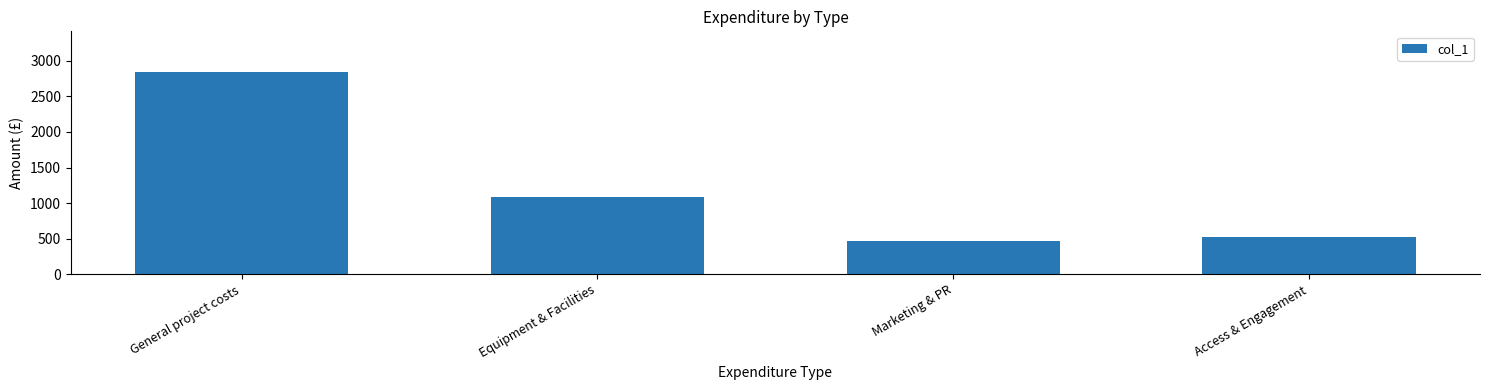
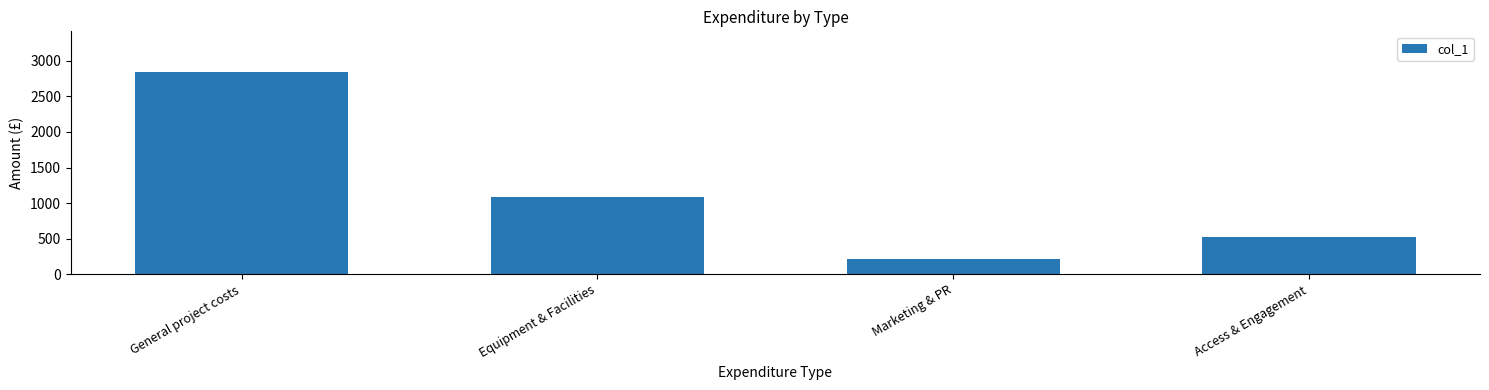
Marketing & PR: 500 -> 200
